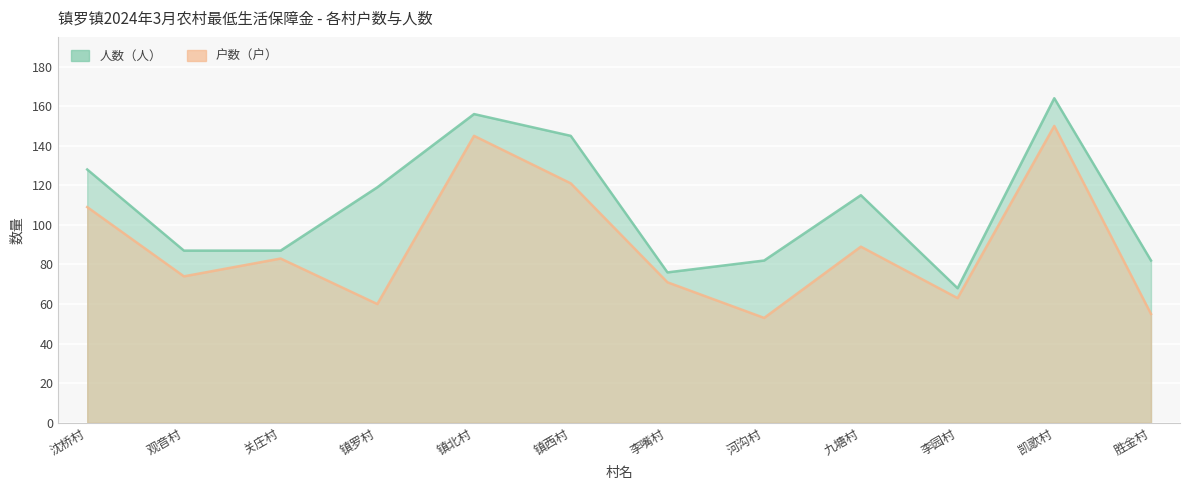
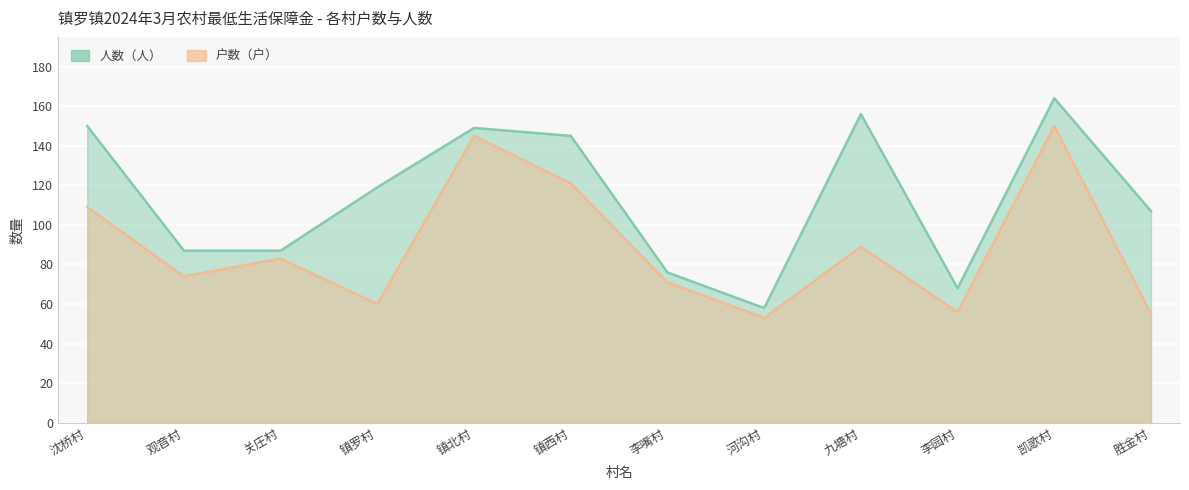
人数（人）, 沈桥村: 128 -> 150
人数（人）, 镇北村: 156 -> 149
人数（人）, 河沟村: 82 -> 58
人数（人）, 九塘村: 115 -> 156
户数（户）, 李园村: 63 -> 56
人数（人）, 胜金村: 82 -> 107
